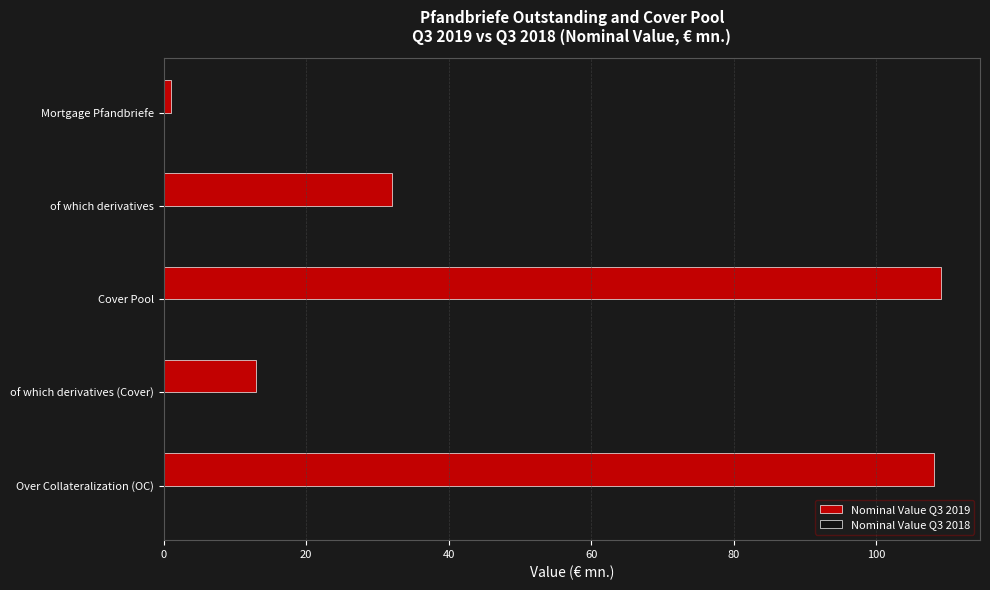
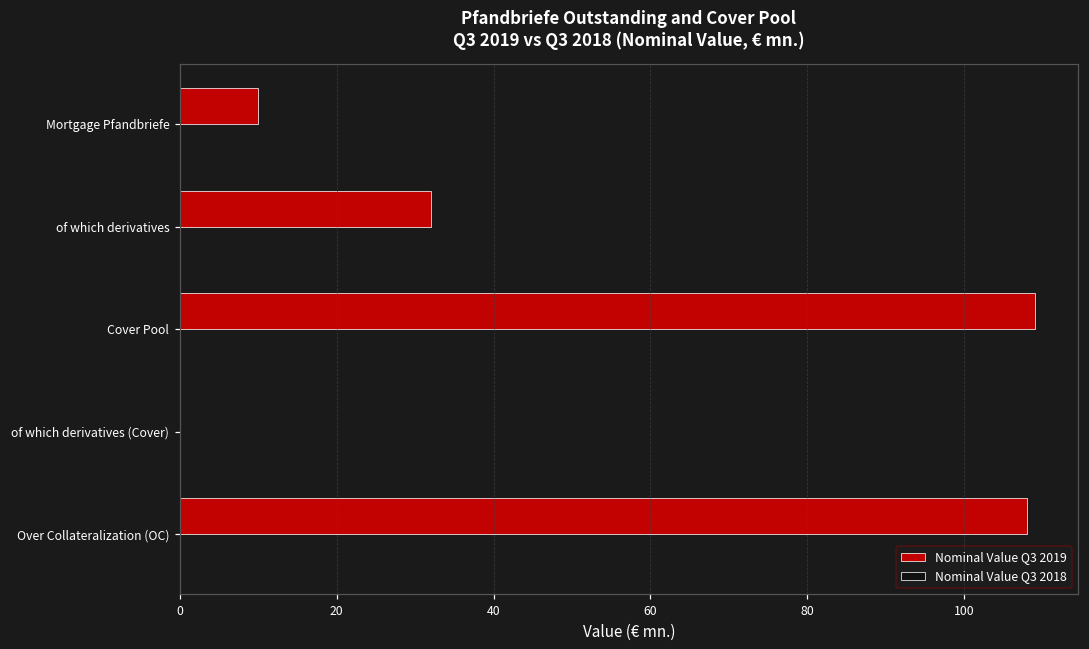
Nominal Value Q3 2019, Mortgage Pfandbriefe: 1 -> 10
Nominal Value Q3 2019, of which derivatives (Cover): 13 -> 0
